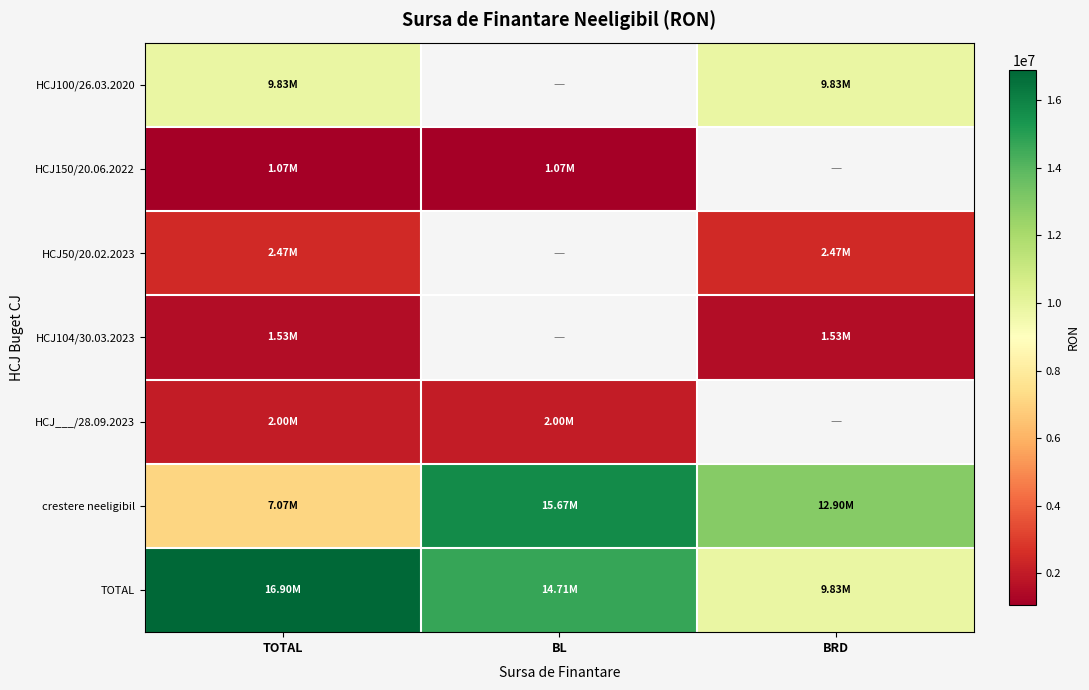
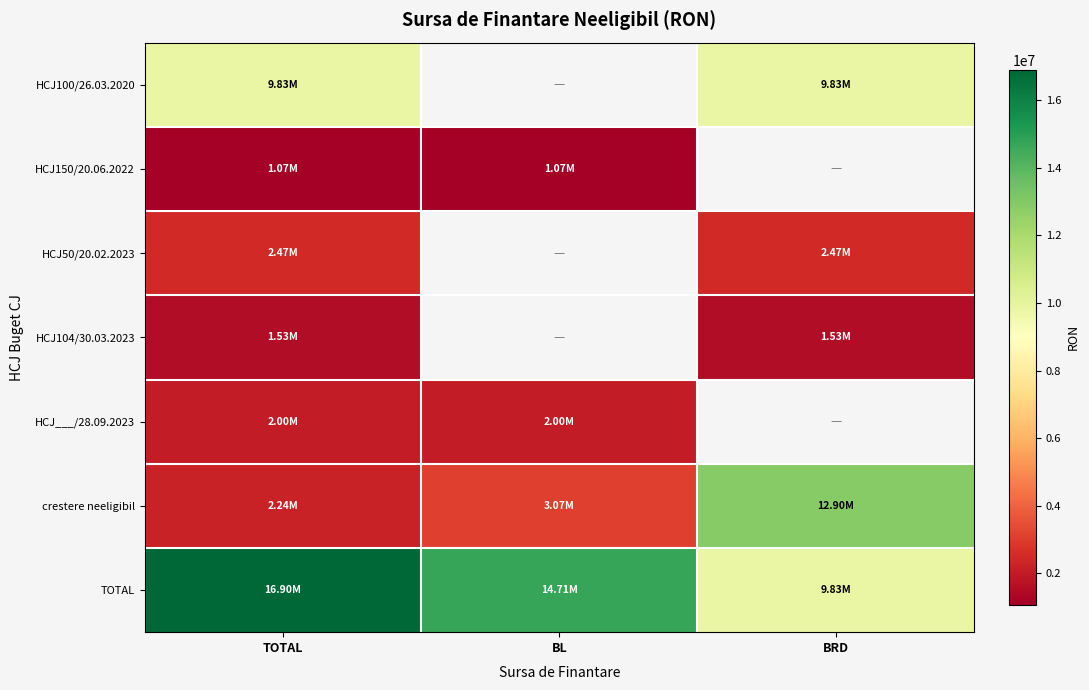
crestere neeligibil, TOTAL: 7.07M -> 2.24M
crestere neeligibil, BL: 15.67M -> 3.07M
